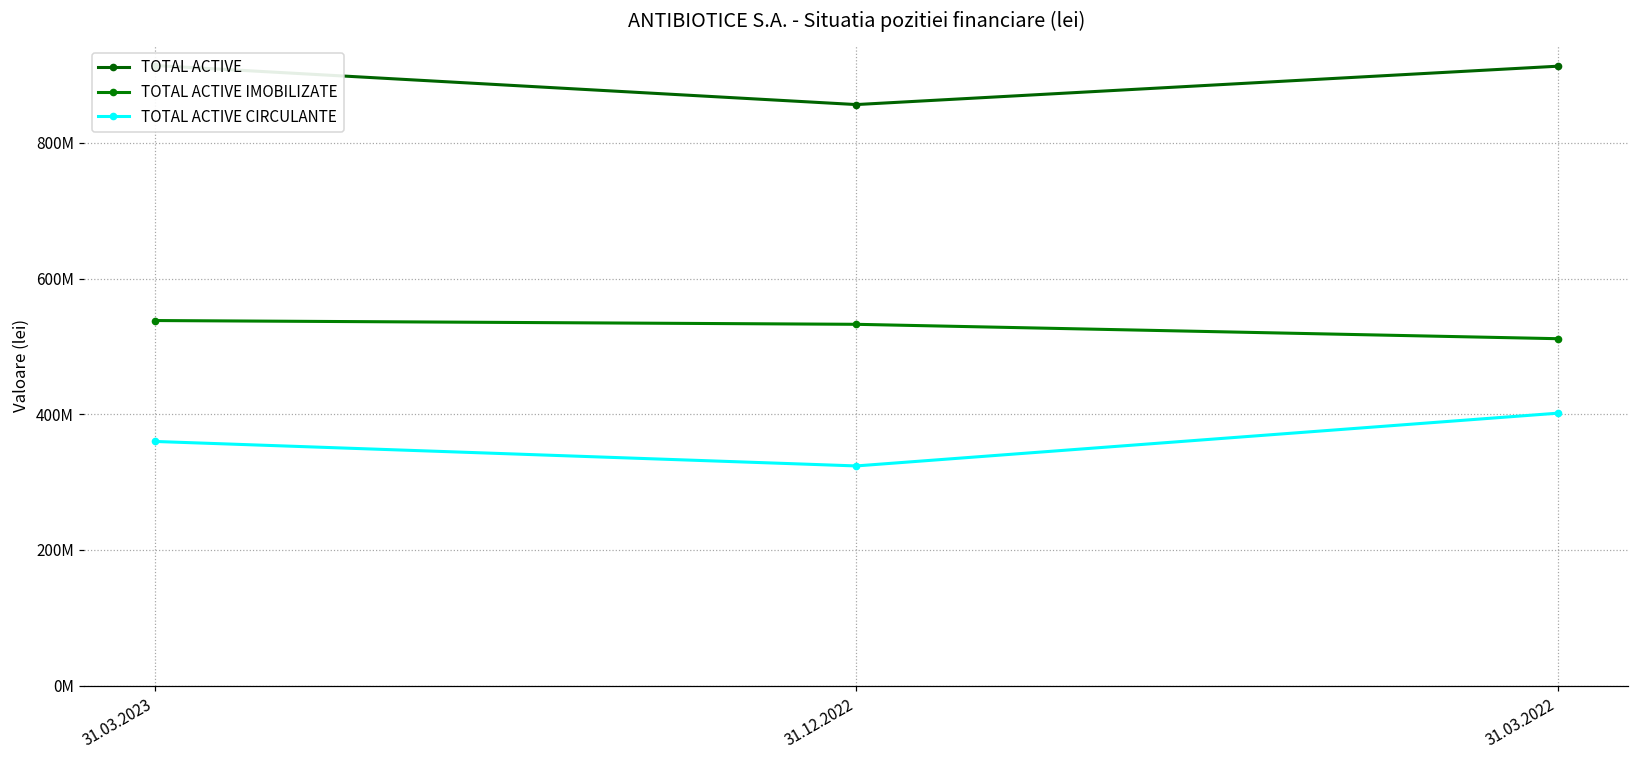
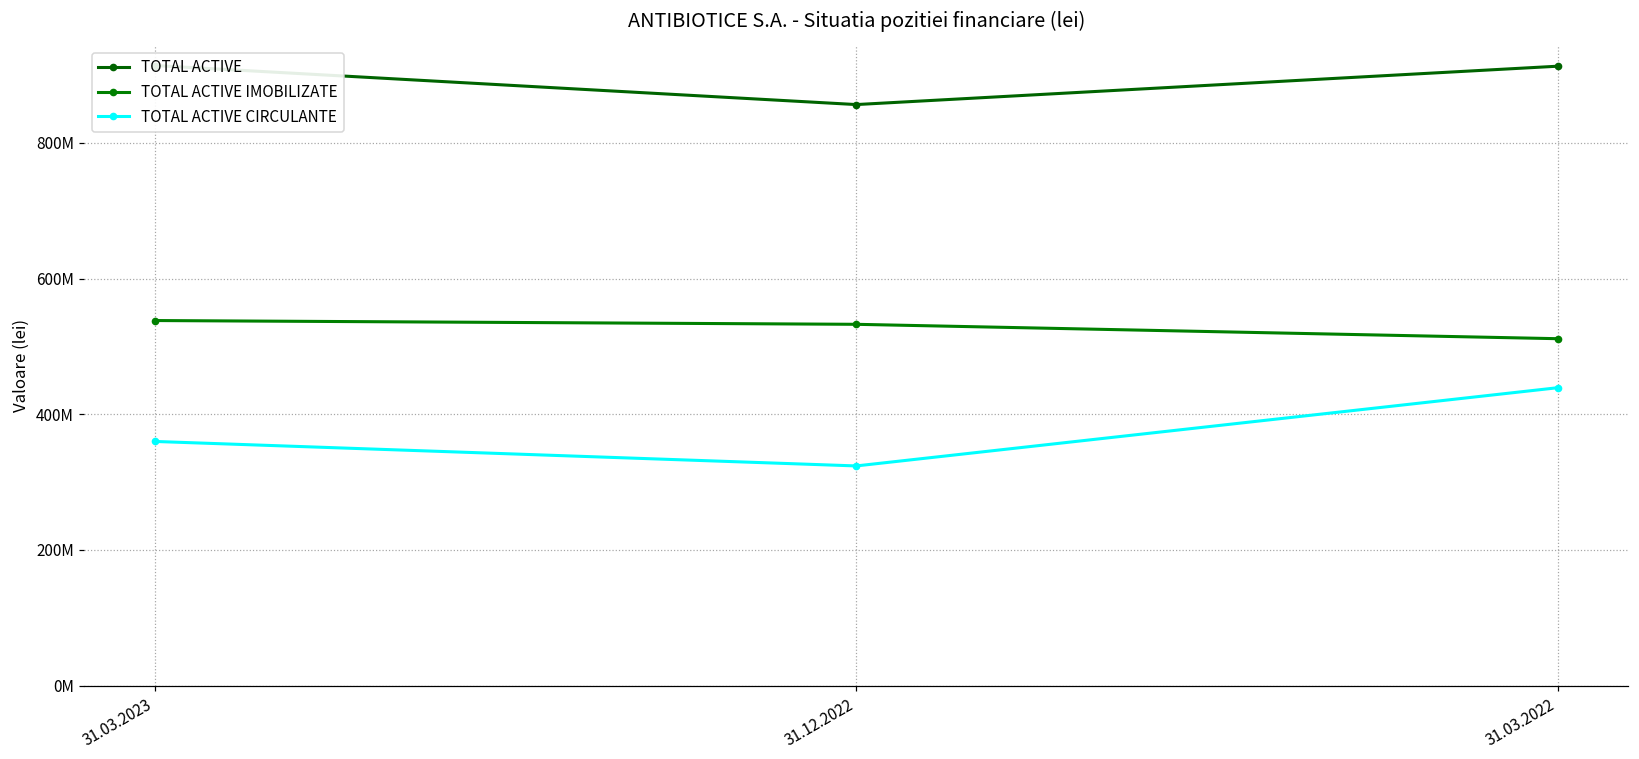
TOTAL ACTIVE CIRCULANTE, 31.03.2022: 400000000 -> 440000000
